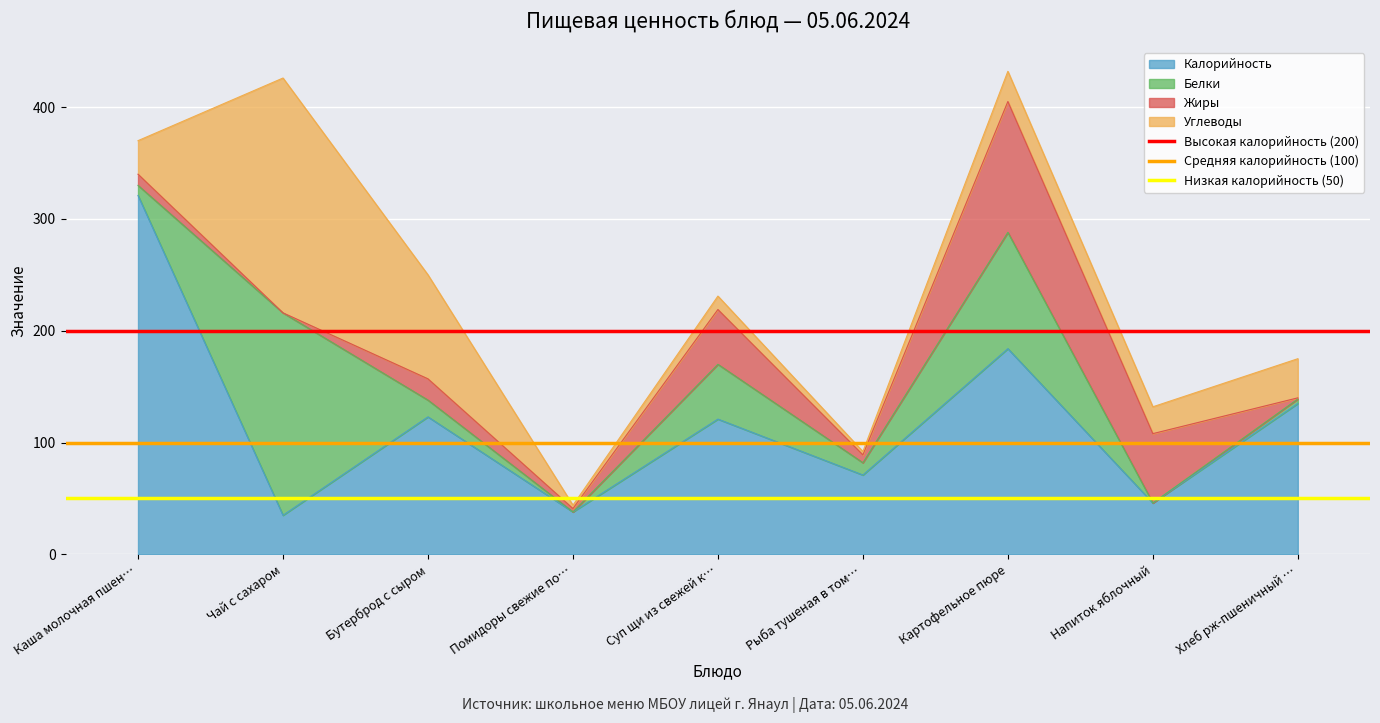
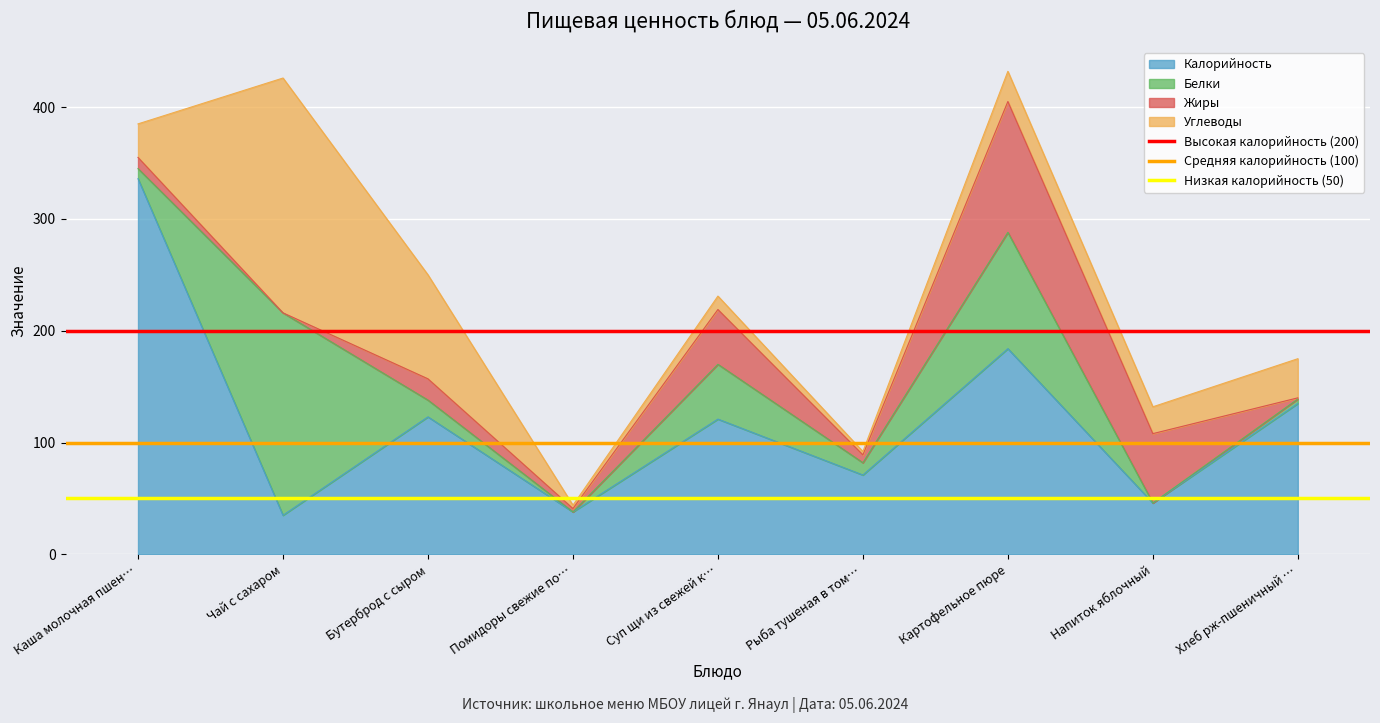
Калорийность, Каша молочная пшен…: 321 -> 336
